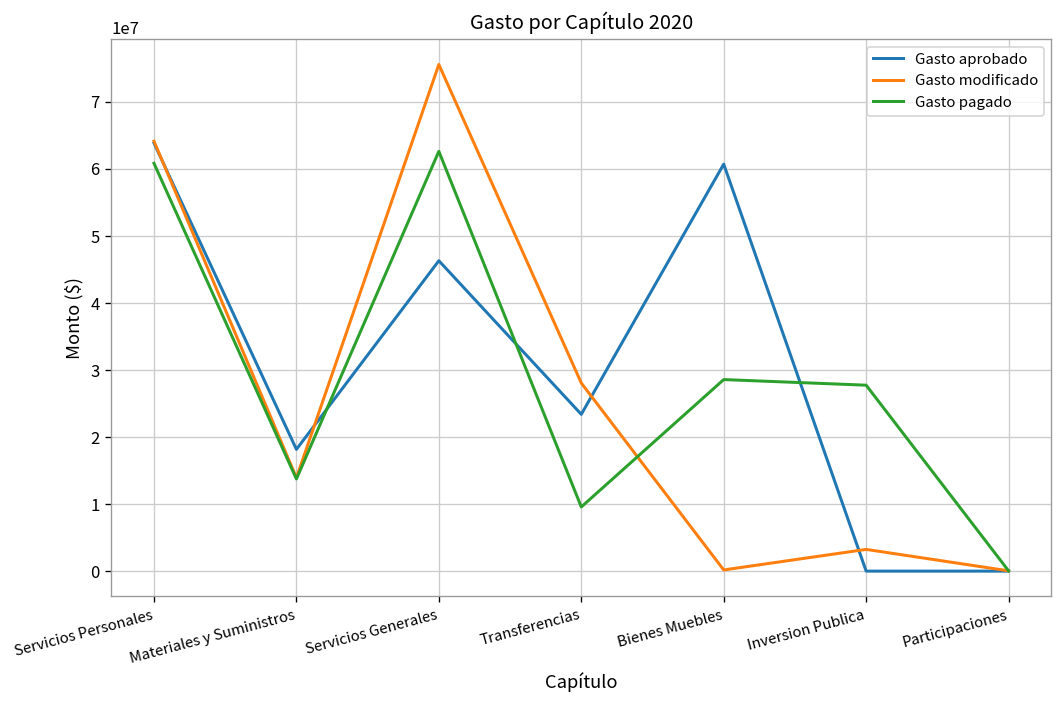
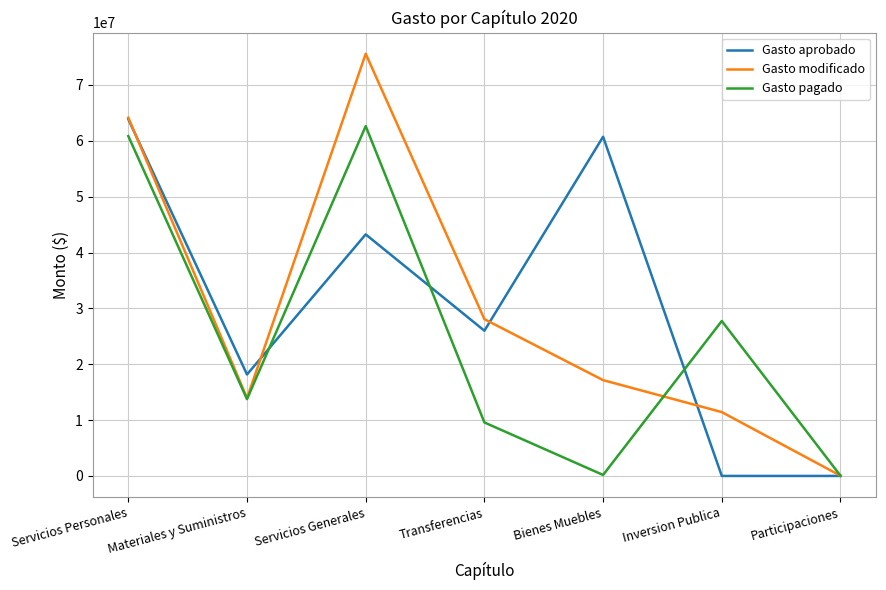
Gasto aprobado, Servicios Generales: 46000000 -> 43000000
Gasto aprobado, Transferencias: 23000000 -> 26000000
Gasto modificado, Bienes Muebles: 0 -> 17000000
Gasto pagado, Bienes Muebles: 29000000 -> 0
Gasto modificado, Inversion Publica: 3000000 -> 11000000
